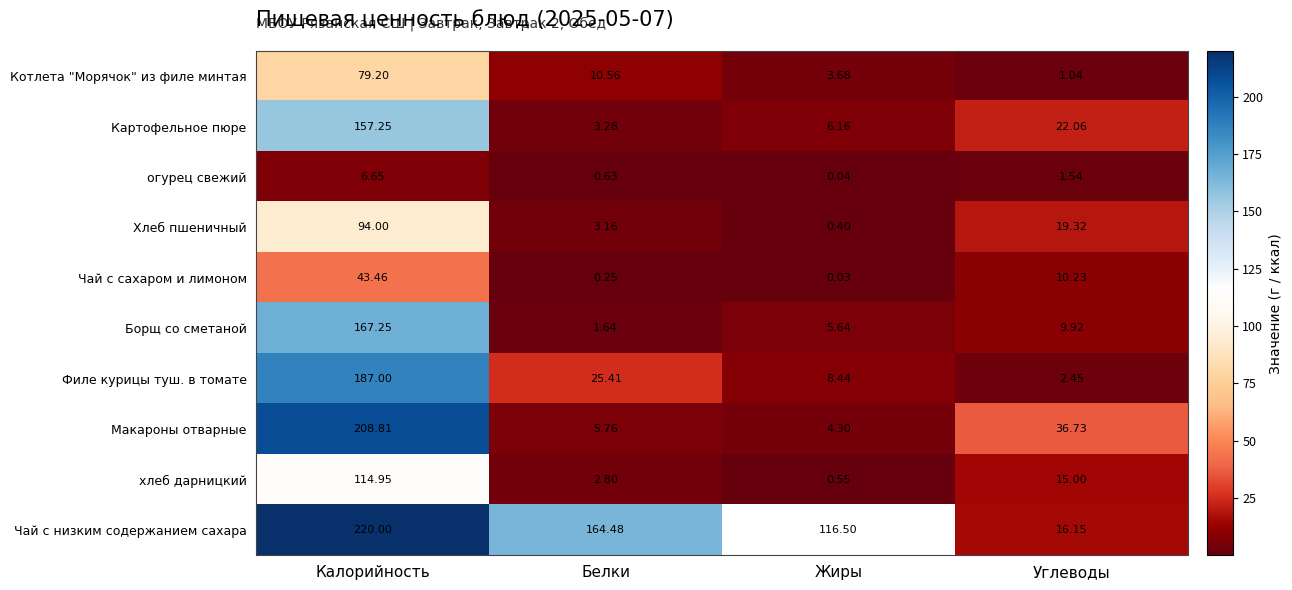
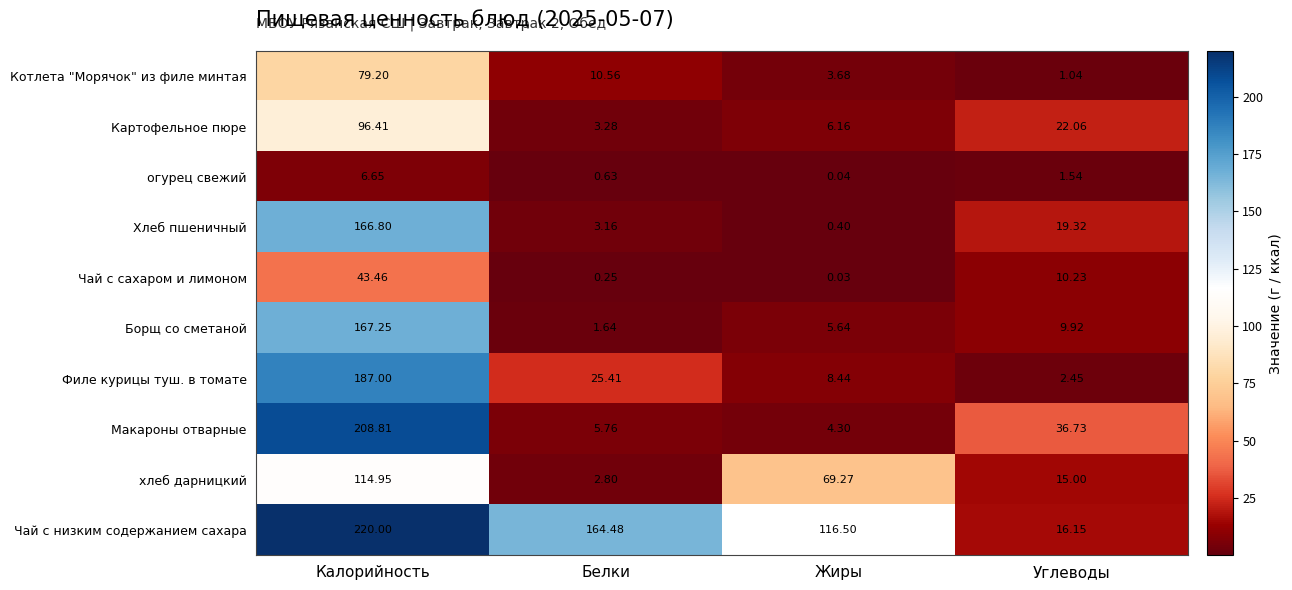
Картофельное пюре, Калорийность: 157.25 -> 96.41
Хлеб пшеничный, Калорийность: 94.00 -> 166.80
хлеб дарницкий, Жиры: 0.55 -> 69.27
